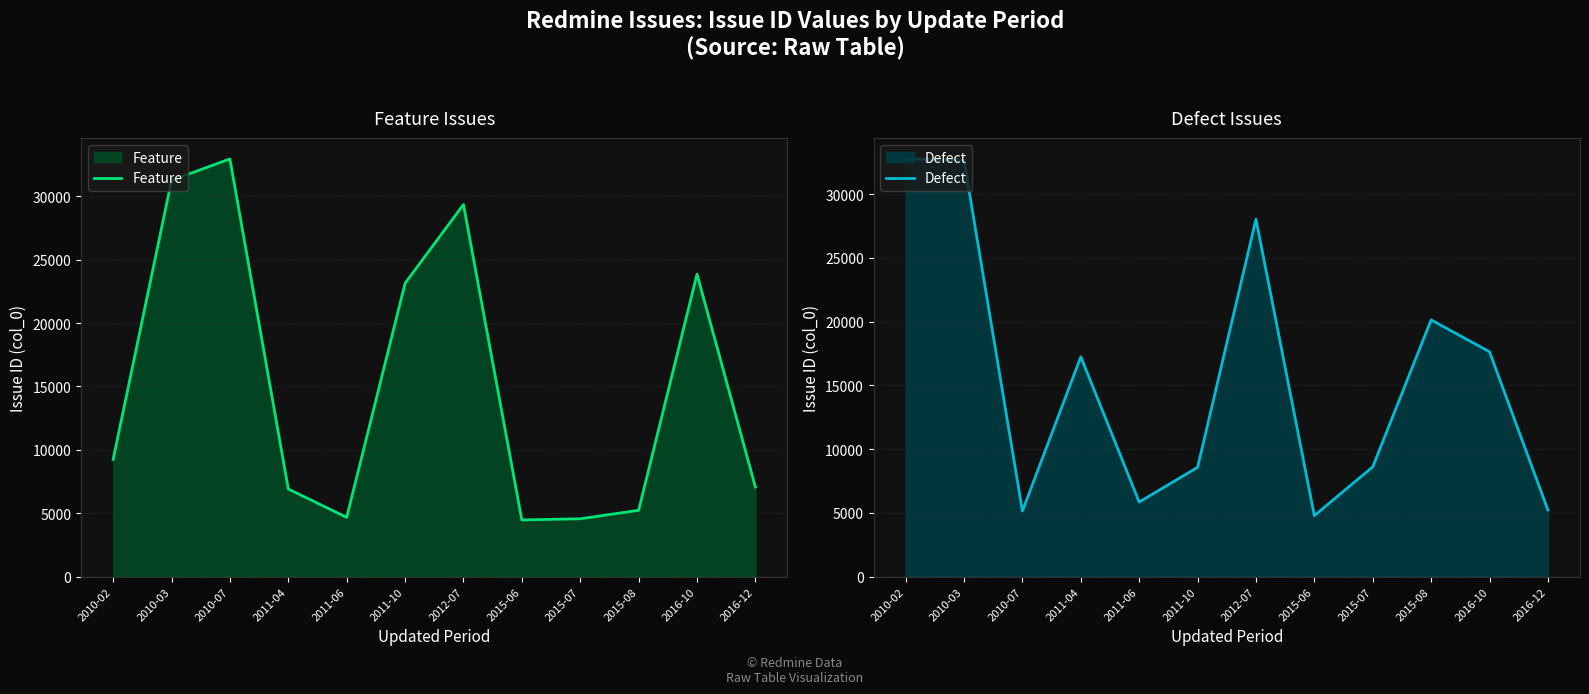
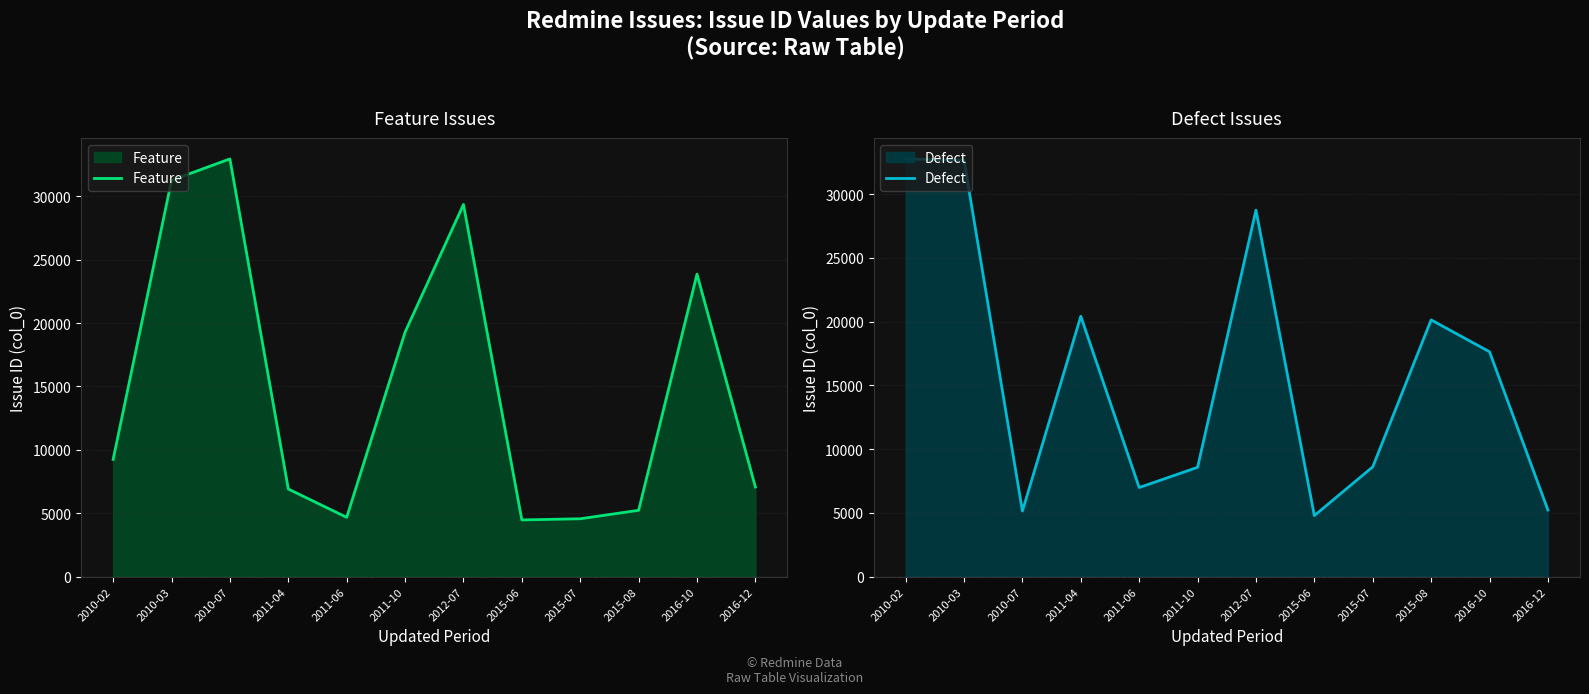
Feature Issues, 2011-10: 23100 -> 19300
Defect Issues, 2011-04: 17200 -> 20400
Defect Issues, 2011-06: 5900 -> 7000
Defect Issues, 2012-07: 28000 -> 28700
